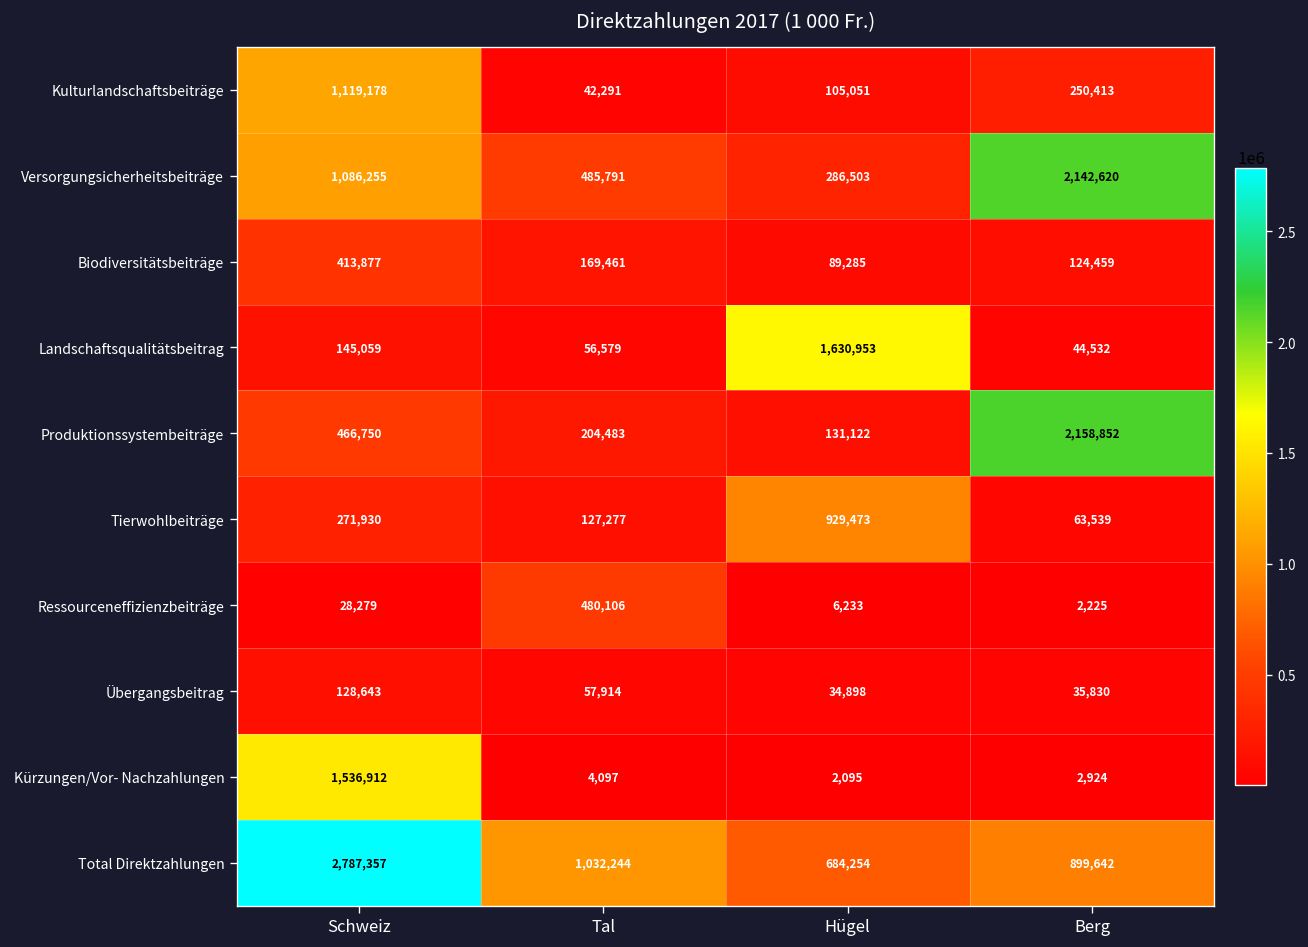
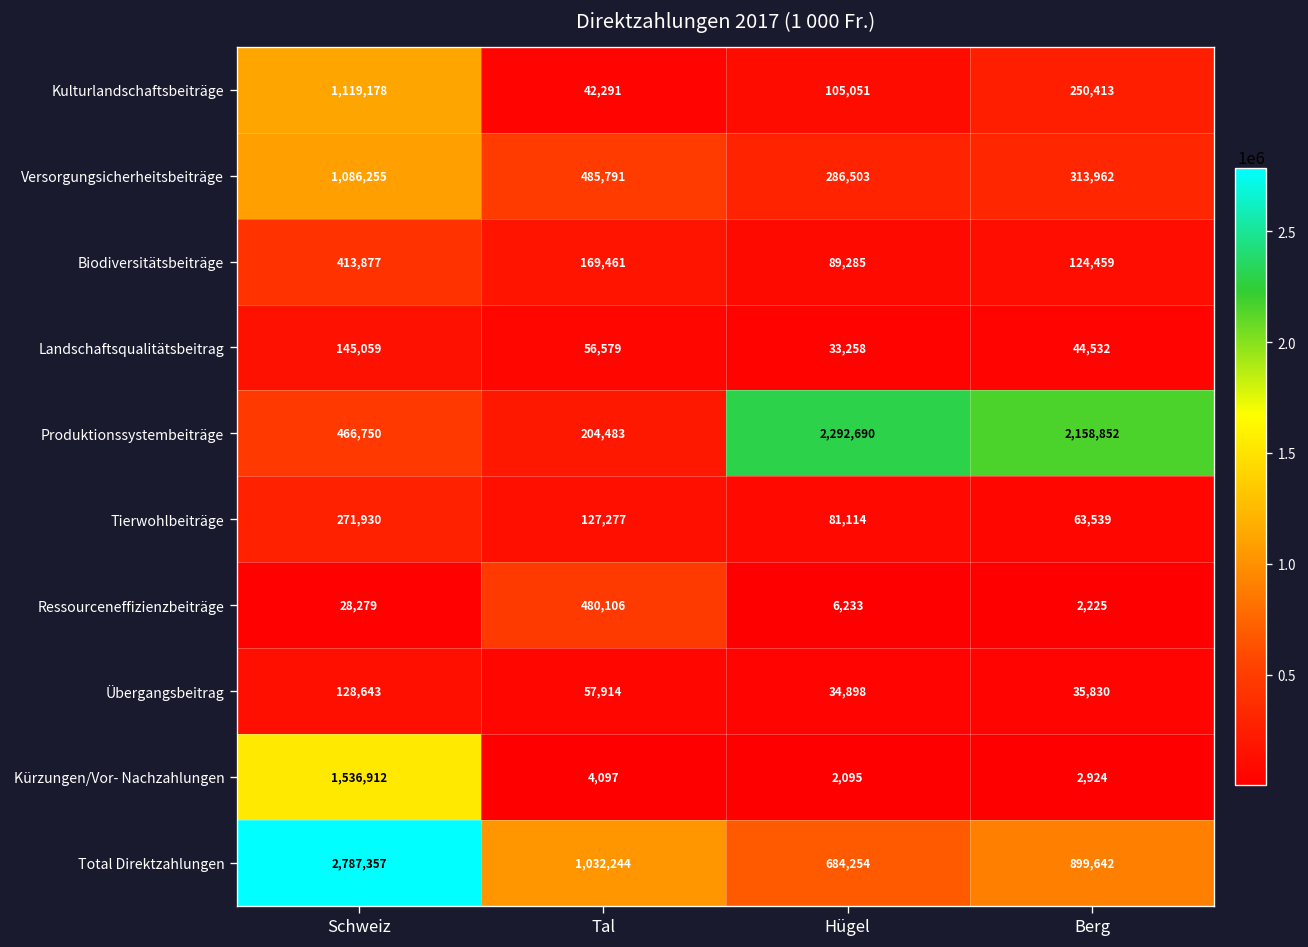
Versorgungsicherheitsbeiträge, Berg: 2,142,620 -> 313,962
Landschaftsqualitätsbeitrag, Hügel: 1,630,953 -> 33,258
Produktionssystembeiträge, Hügel: 131,122 -> 2,292,690
Tierwohlbeiträge, Hügel: 929,473 -> 81,114
